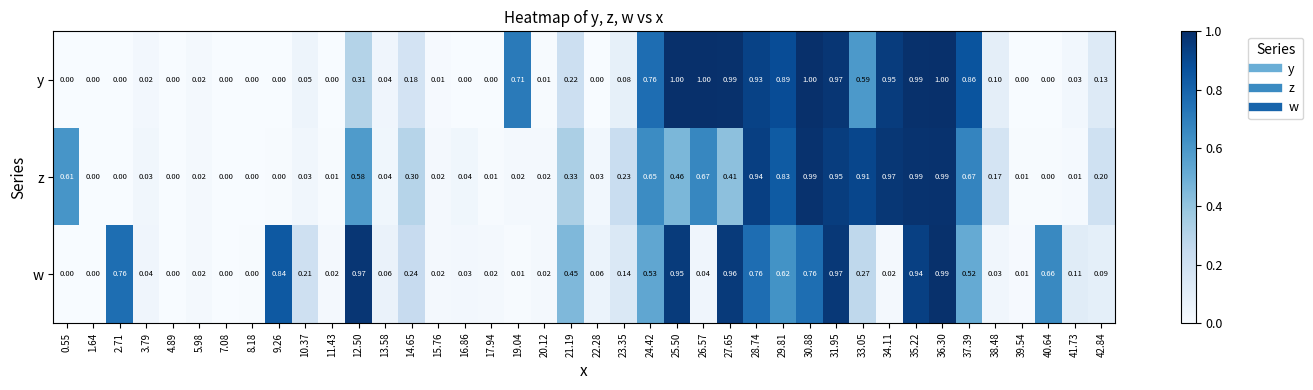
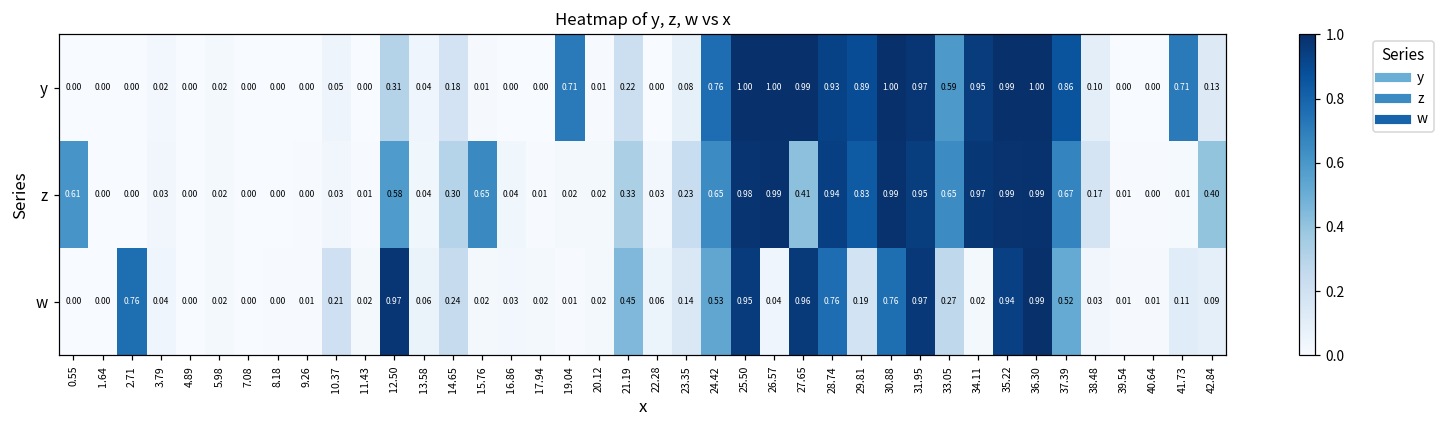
y, 41.73: 0.03 -> 0.71
z, 15.76: 0.02 -> 0.65
z, 25.50: 0.46 -> 0.98
z, 26.57: 0.67 -> 0.99
z, 33.05: 0.91 -> 0.65
z, 42.84: 0.20 -> 0.40
w, 9.26: 0.84 -> 0.01
w, 29.81: 0.62 -> 0.19
w, 40.64: 0.66 -> 0.01
